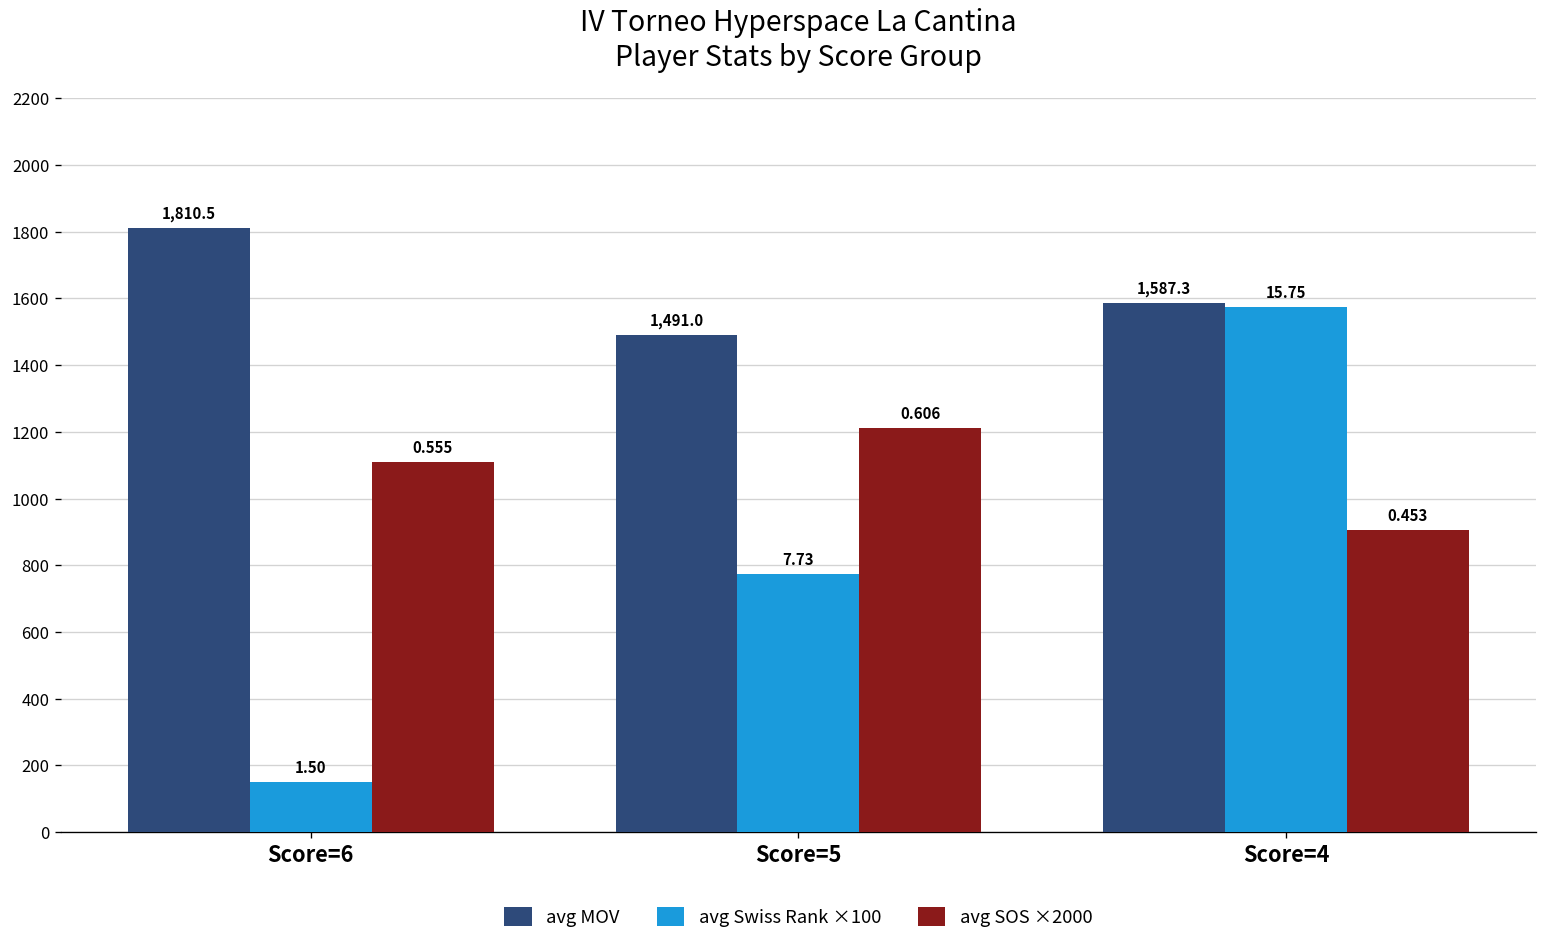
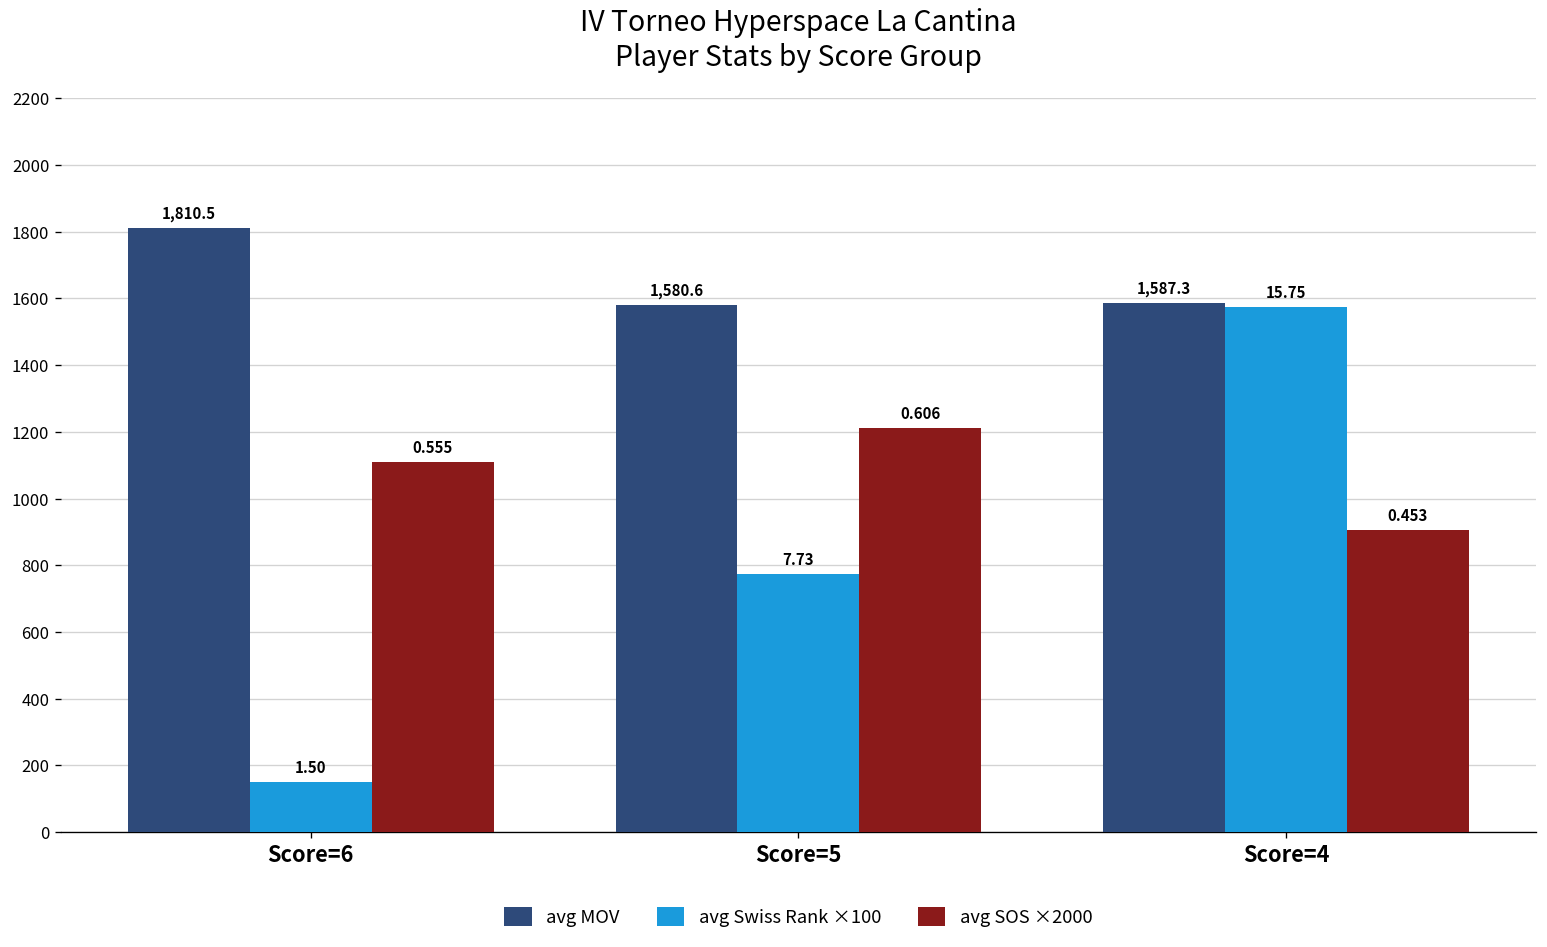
avg MOV, Score=5: 1,491.0 -> 1,580.6
